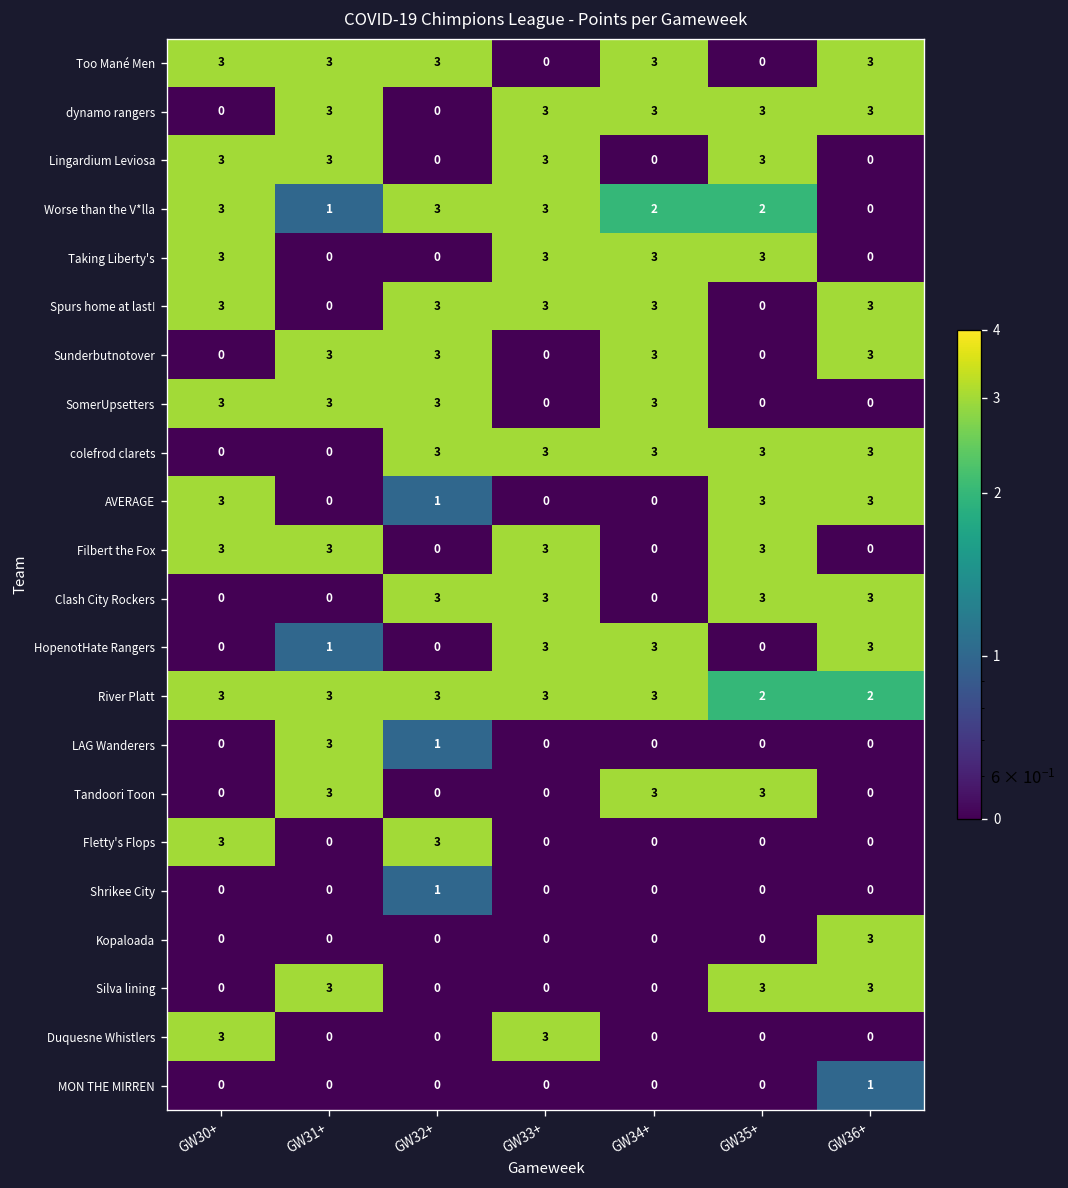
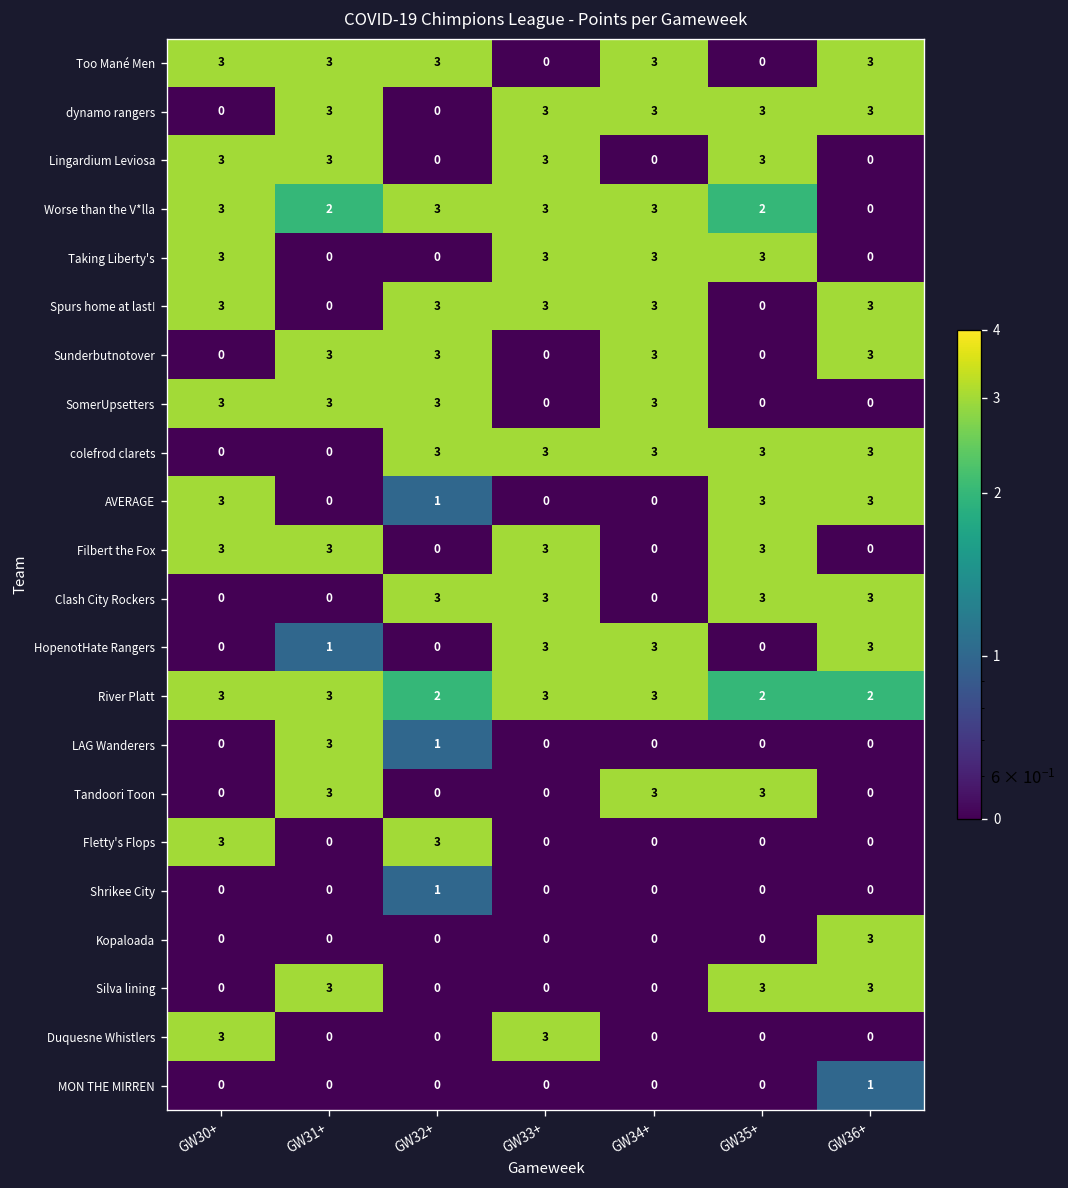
Worse than the V*lla, GW31+: 1 -> 2
Worse than the V*lla, GW34+: 2 -> 3
River Platt, GW32+: 3 -> 2
